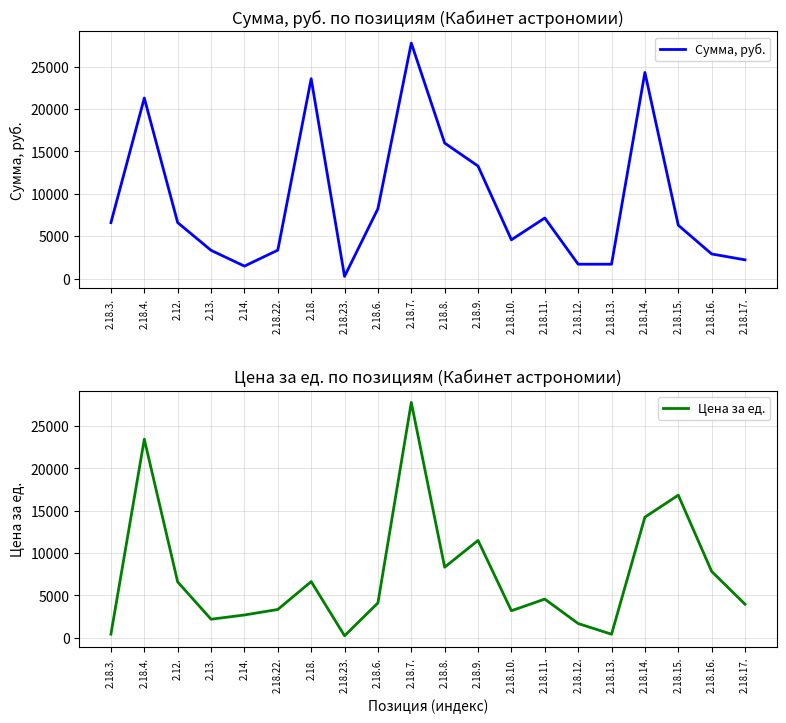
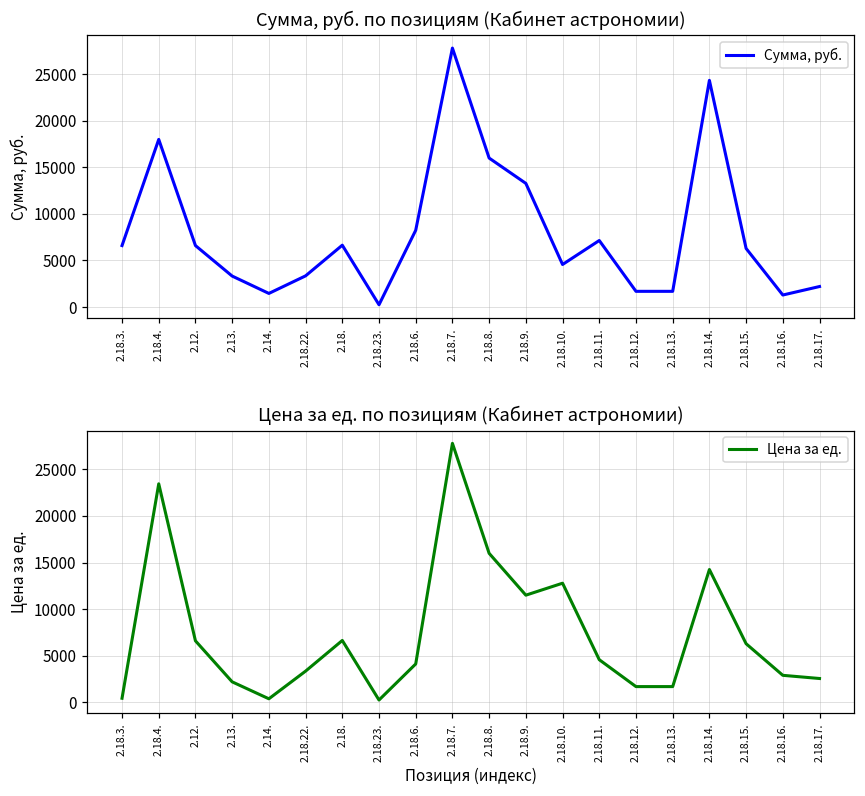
Сумма, руб. по позициям (Кабинет астрономии), 2.18.4.: 21000 -> 18000
Сумма, руб. по позициям (Кабинет астрономии), 2.18.: 24000 -> 7000
Сумма, руб. по позициям (Кабинет астрономии), 2.18.16.: 3000 -> 1000
Цена за ед. по позициям (Кабинет астрономии), 2.14.: 3000 -> 0
Цена за ед. по позициям (Кабинет астрономии), 2.18.8.: 8000 -> 16000
Цена за ед. по позициям (Кабинет астрономии), 2.18.10.: 3000 -> 13000
Цена за ед. по позициям (Кабинет астрономии), 2.18.13.: 0 -> 2000
Цена за ед. по позициям (Кабинет астрономии), 2.18.15.: 17000 -> 6000
Цена за ед. по позициям (Кабинет астрономии), 2.18.16.: 8000 -> 3000
Цена за ед. по позициям (Кабинет астрономии), 2.18.17.: 4000 -> 3000
